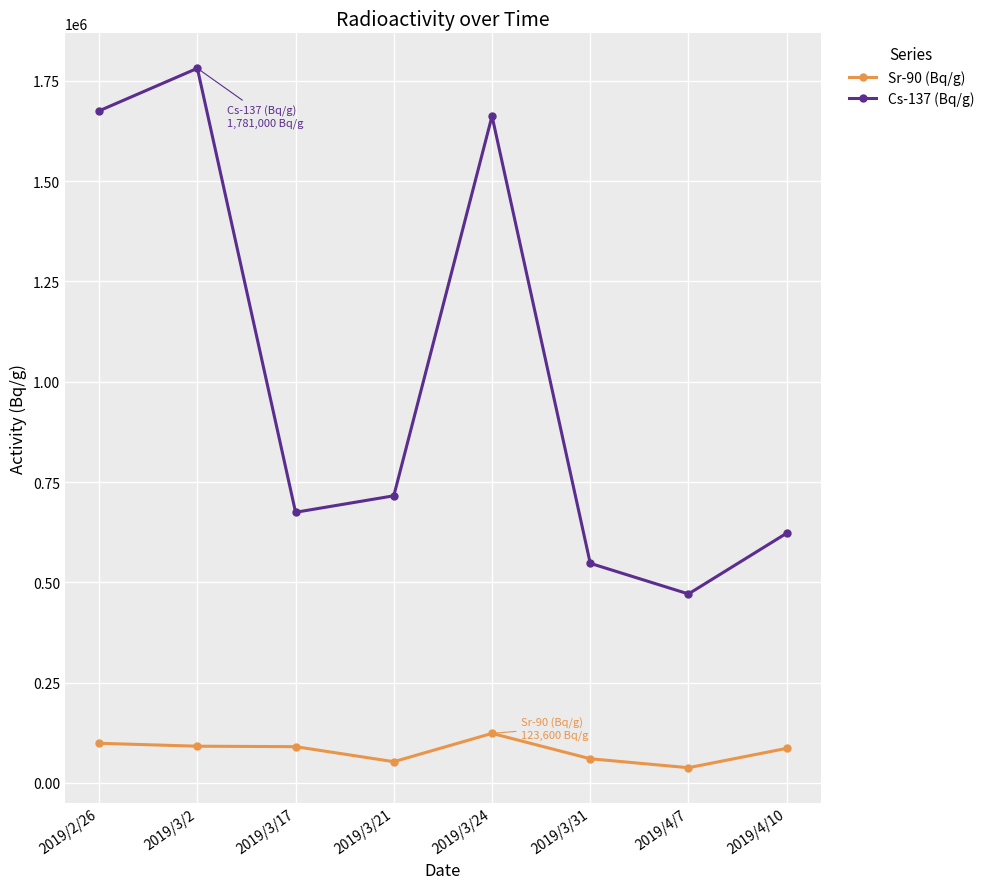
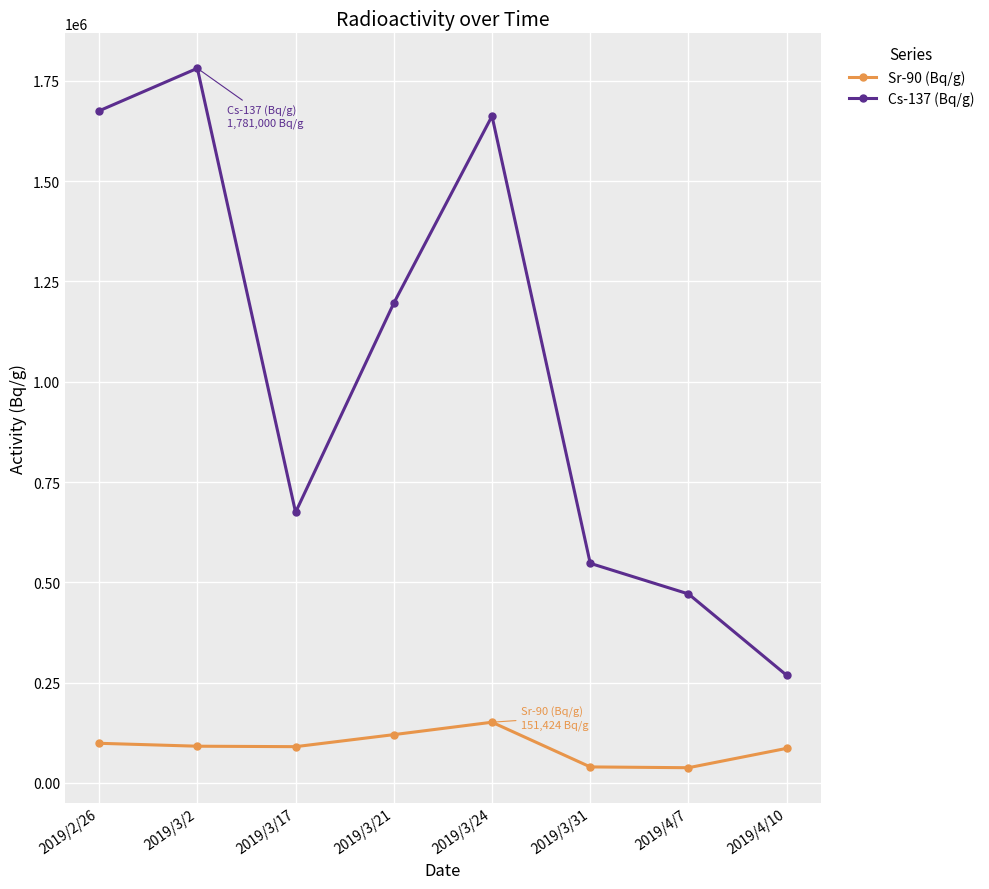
Sr-90 (Bq/g), 2019/3/21: 50000 -> 120000
Cs-137 (Bq/g), 2019/3/21: 720000 -> 1200000
Sr-90 (Bq/g), 2019/3/24: 123,600 -> 151,424
Sr-90 (Bq/g), 2019/3/31: 60000 -> 40000
Cs-137 (Bq/g), 2019/4/10: 620000 -> 270000
